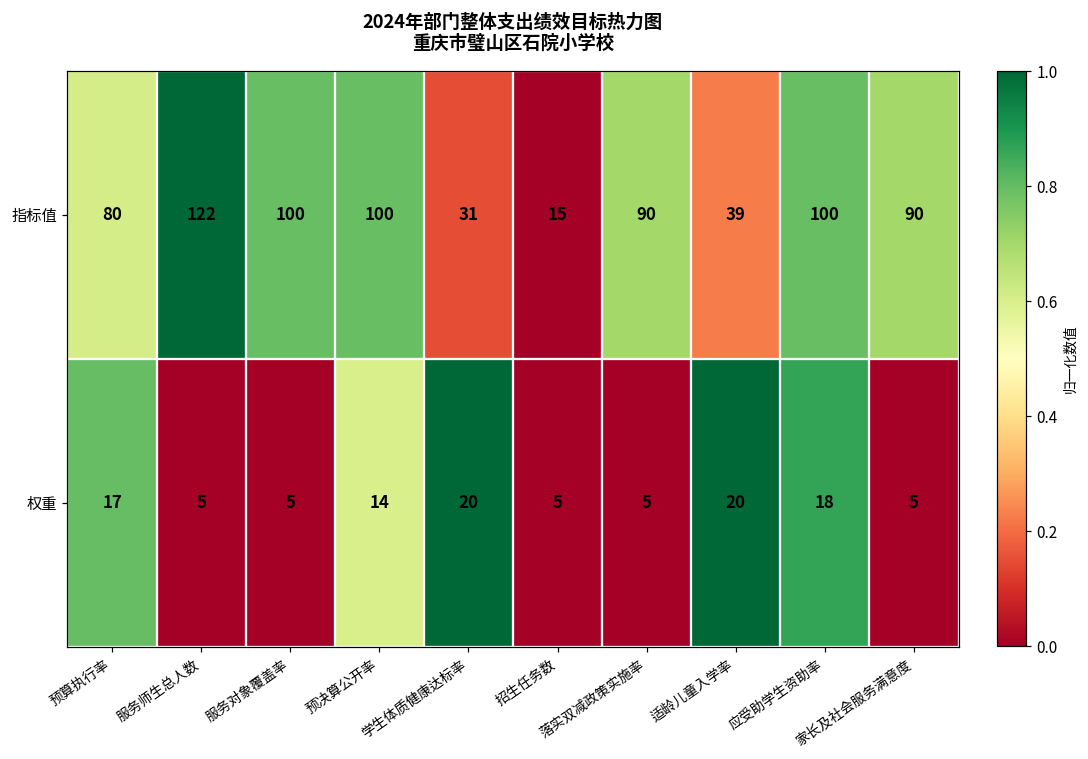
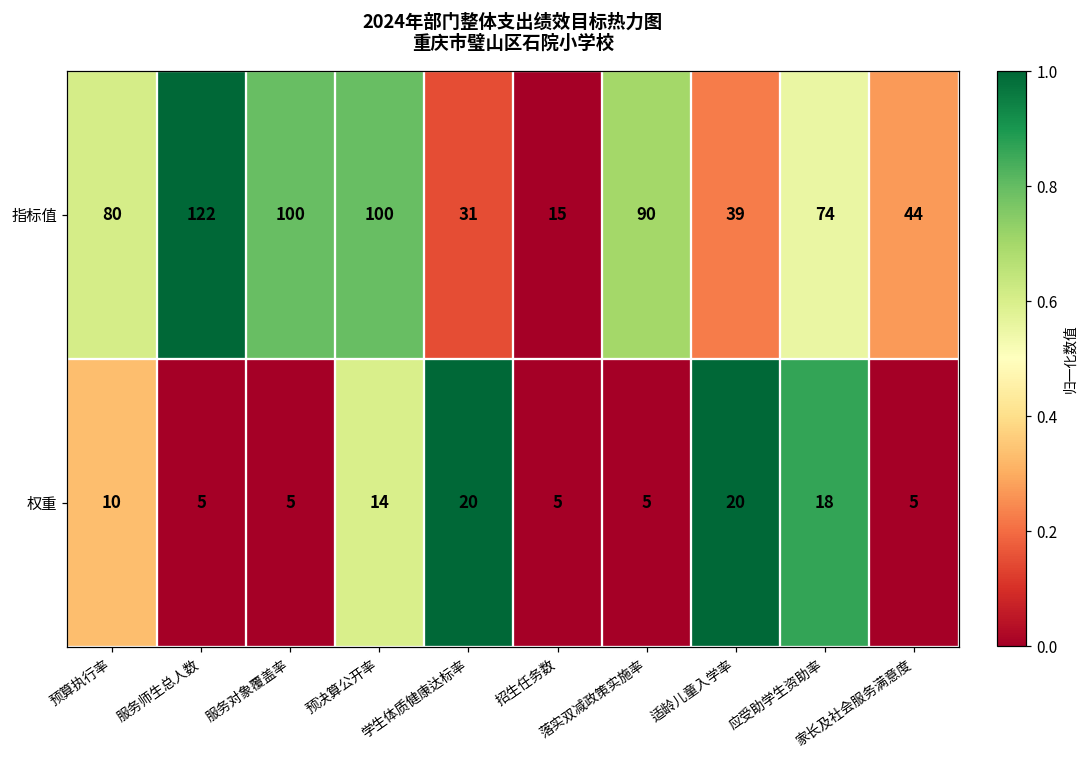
指标值, 应受助学生资助率: 100 -> 74
指标值, 家长及社会服务满意度: 90 -> 44
权重, 预算执行率: 17 -> 10
